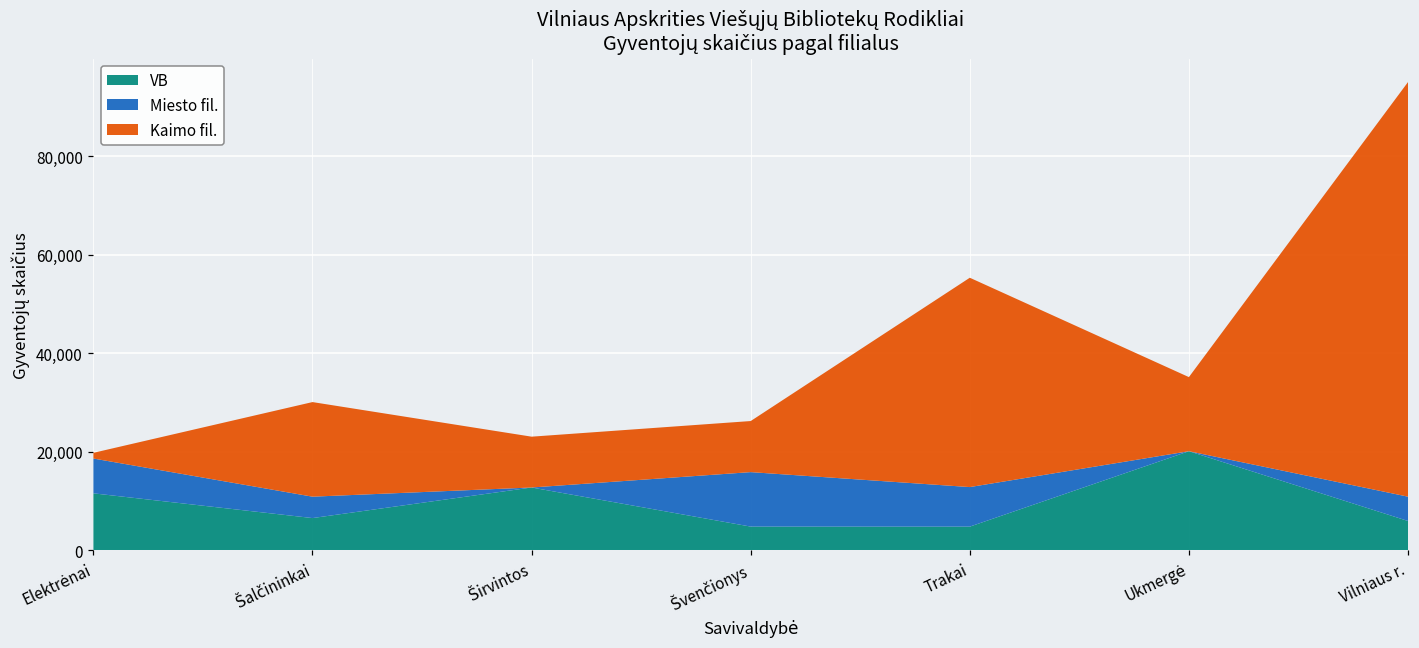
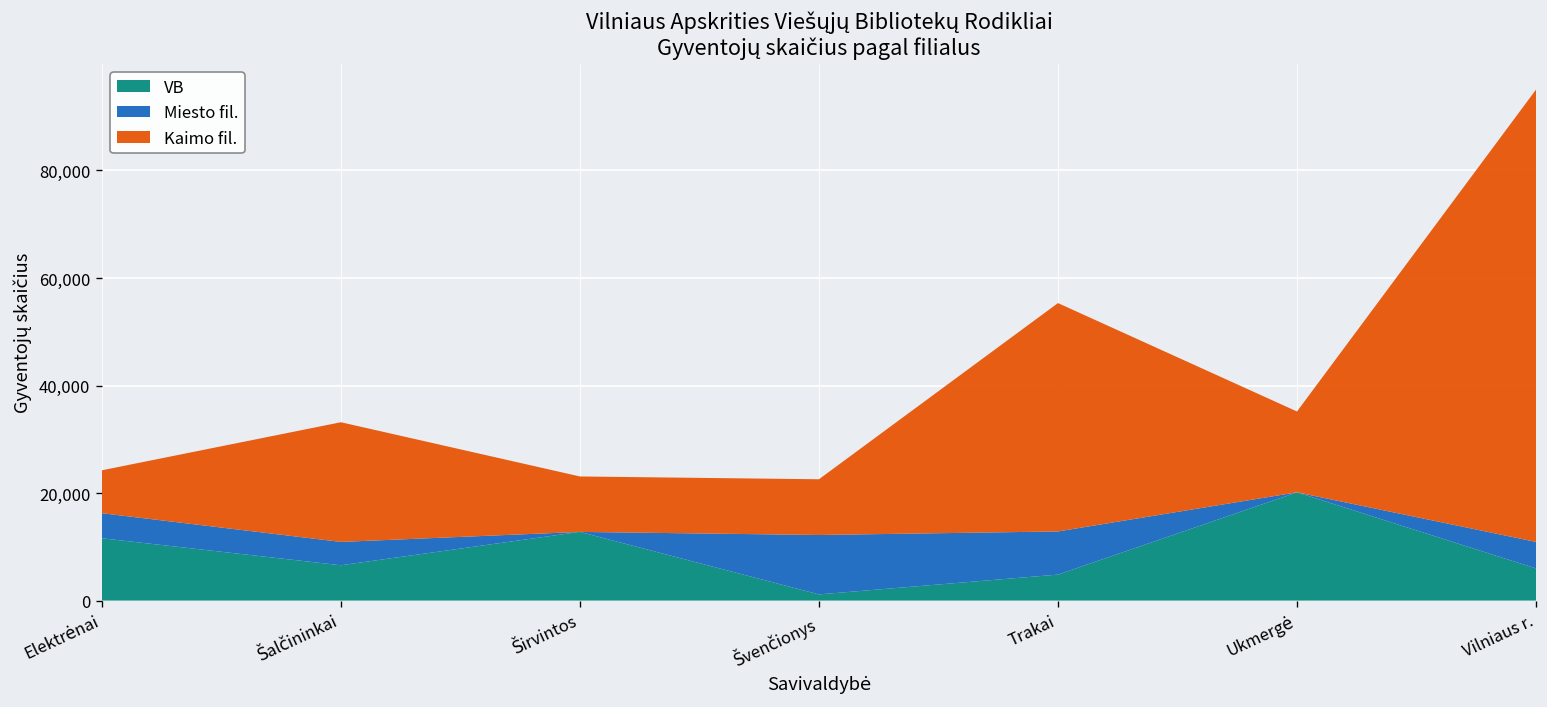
Miesto fil., Elektrėnai: 7,000 -> 5,000
Kaimo fil., Elektrėnai: 1,000 -> 8,000
Kaimo fil., Šalčininkai: 19,000 -> 22,000
VB, Švenčionys: 5,000 -> 1,000
